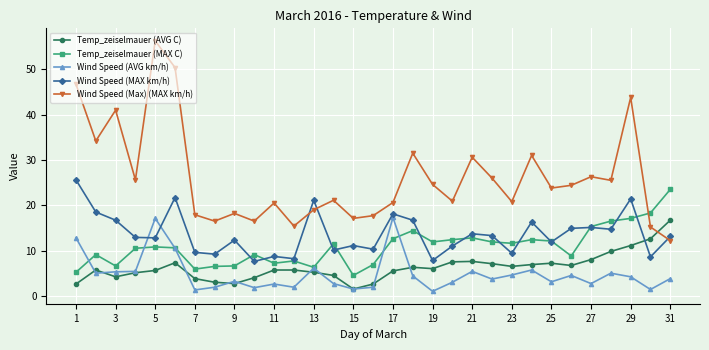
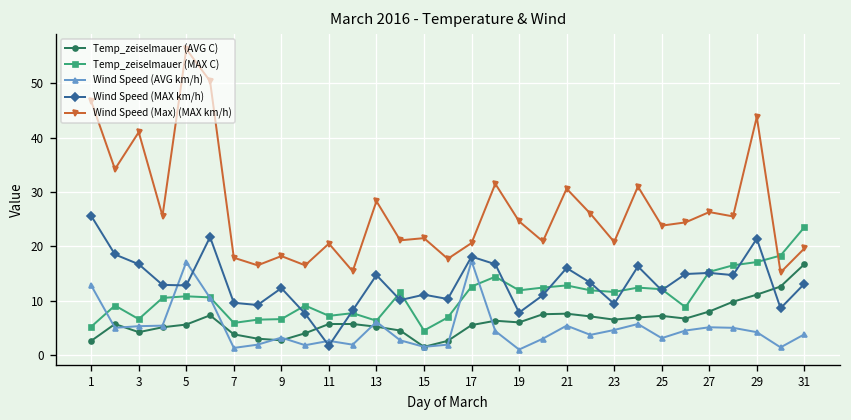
Wind Speed (MAX km/h), 11: 9 -> 2
Wind Speed (MAX km/h), 13: 21 -> 15
Wind Speed (Max) (MAX km/h), 13: 19 -> 28
Wind Speed (Max) (MAX km/h), 15: 17 -> 22
Wind Speed (MAX km/h), 21: 14 -> 16
Wind Speed (AVG km/h), 27: 3 -> 5
Wind Speed (Max) (MAX km/h), 31: 12 -> 20
